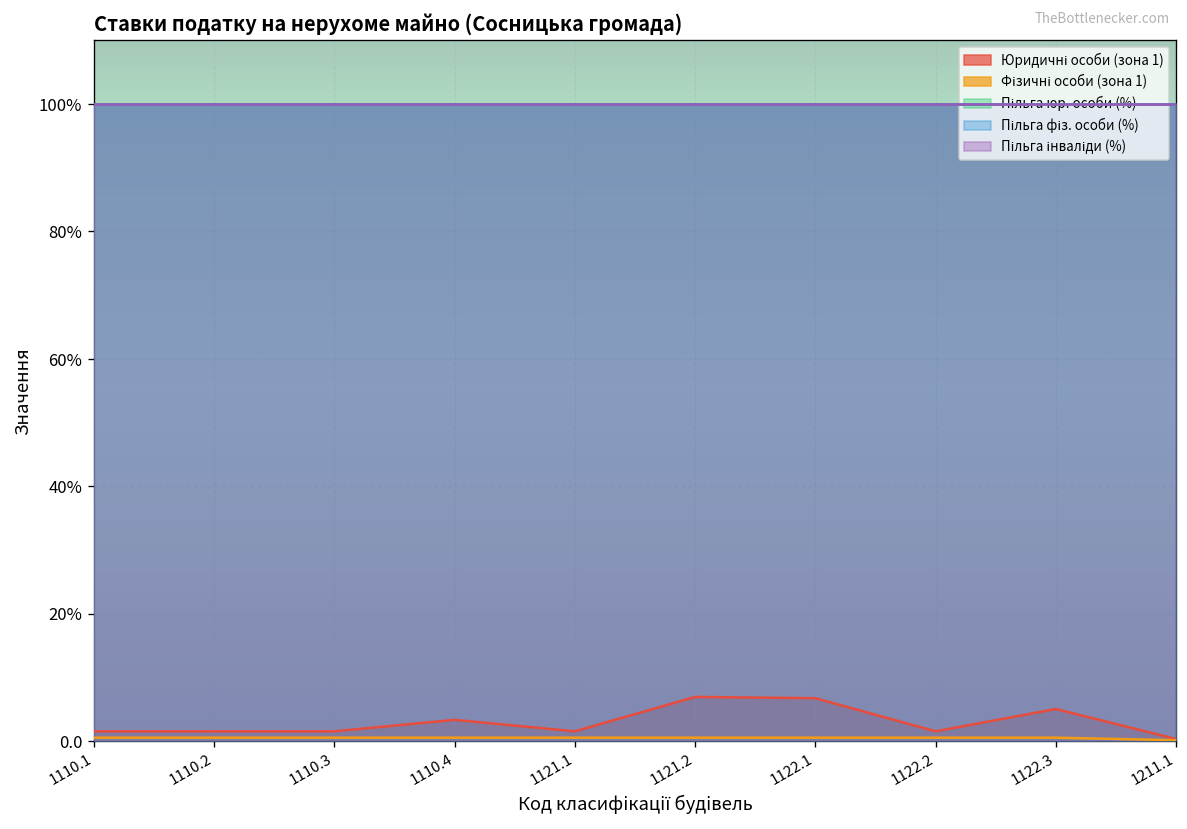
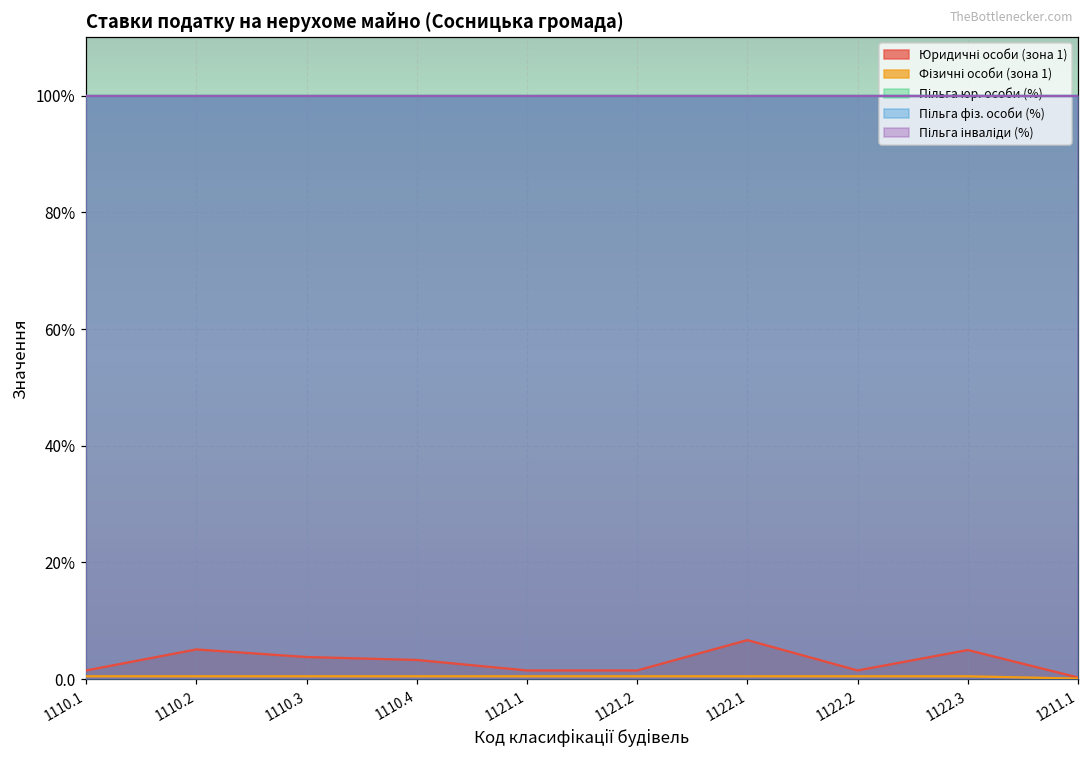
Юридичні особи (зона 1), 1110.2: 2% -> 5%
Юридичні особи (зона 1), 1110.3: 2% -> 4%
Юридичні особи (зона 1), 1121.2: 7% -> 2%
